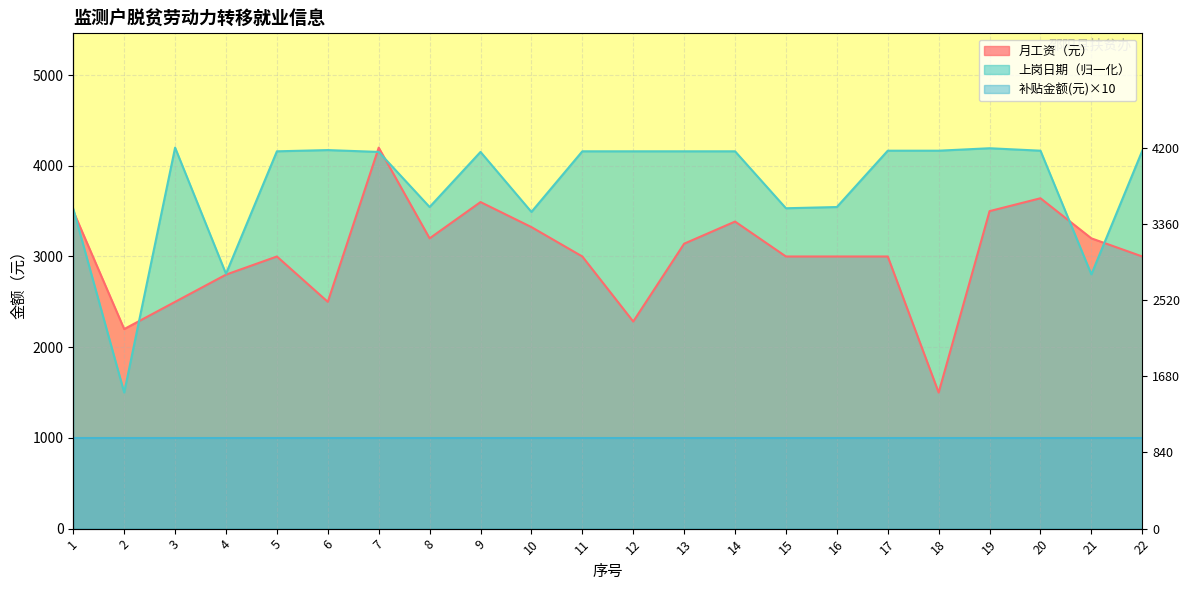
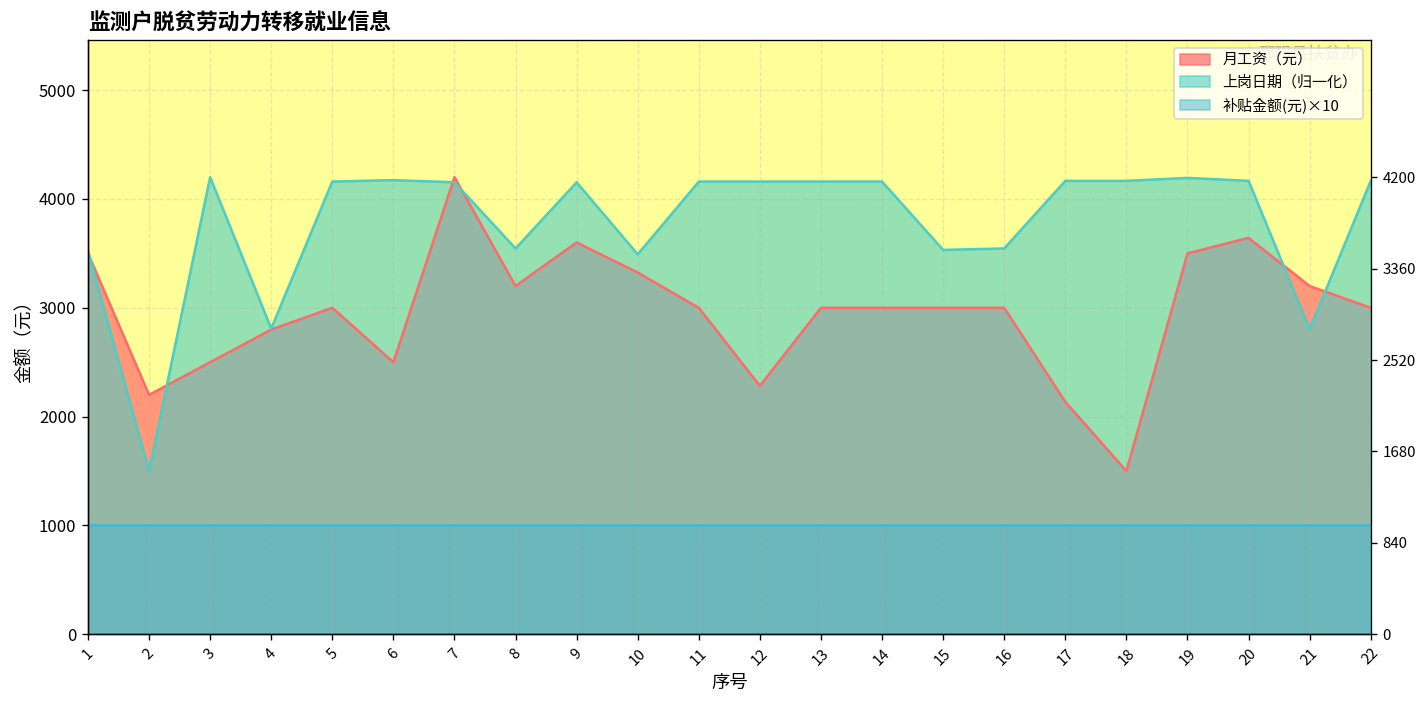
月工资（元）, 13: 3100 -> 3000
月工资（元）, 14: 3400 -> 3000
月工资（元）, 17: 3000 -> 2100
